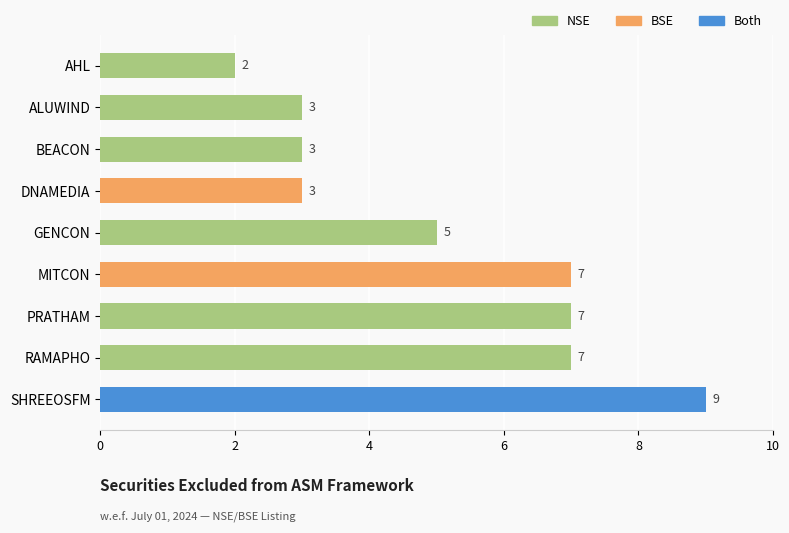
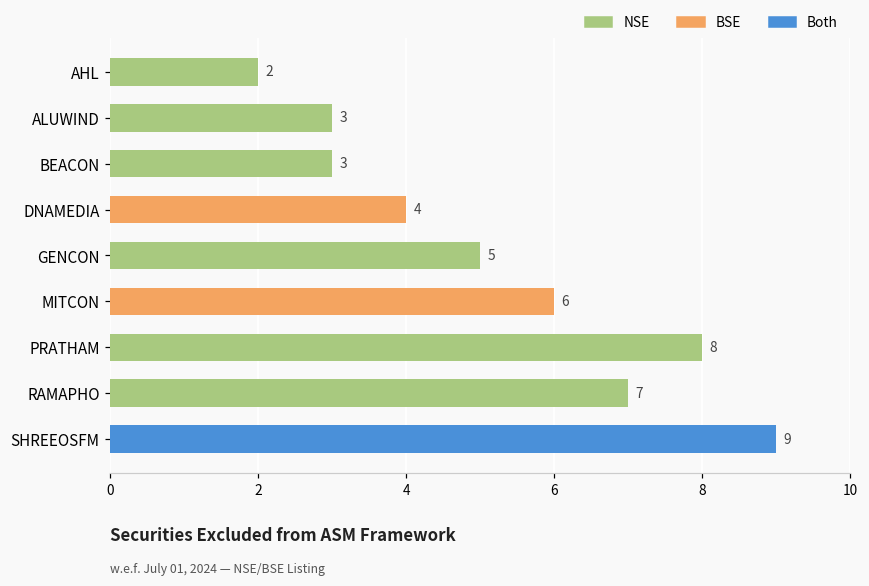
DNAMEDIA: 3 -> 4
MITCON: 7 -> 6
PRATHAM: 7 -> 8
